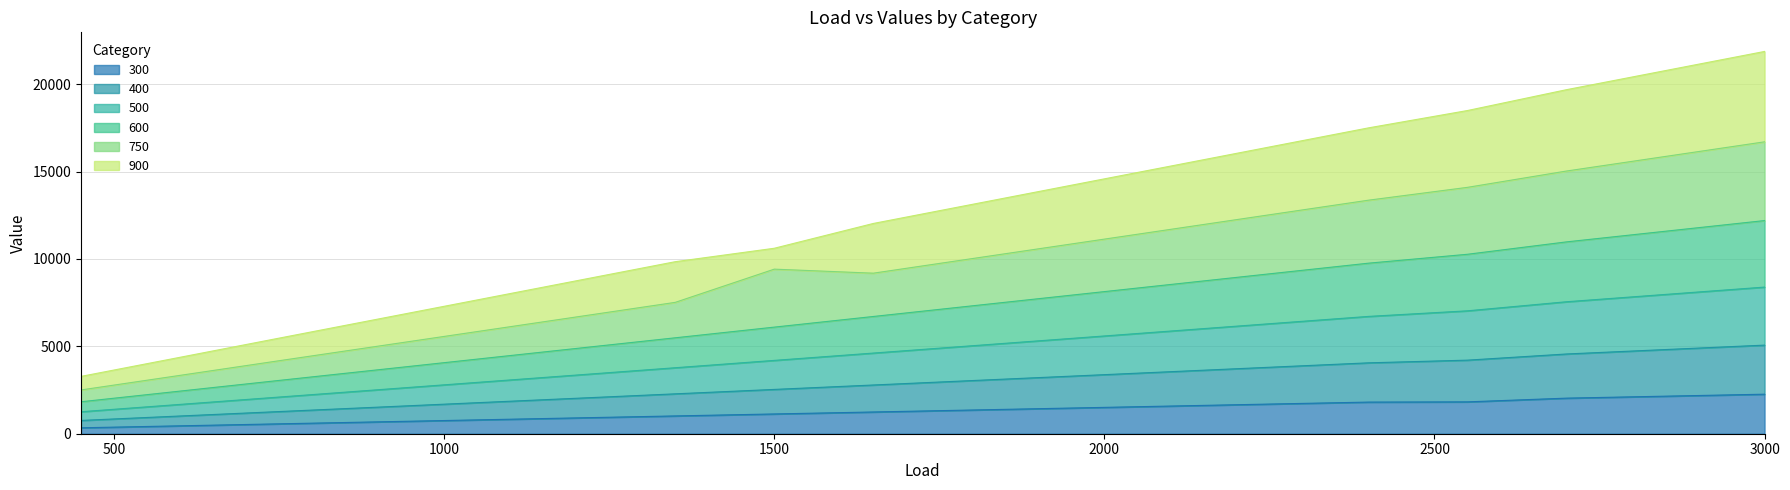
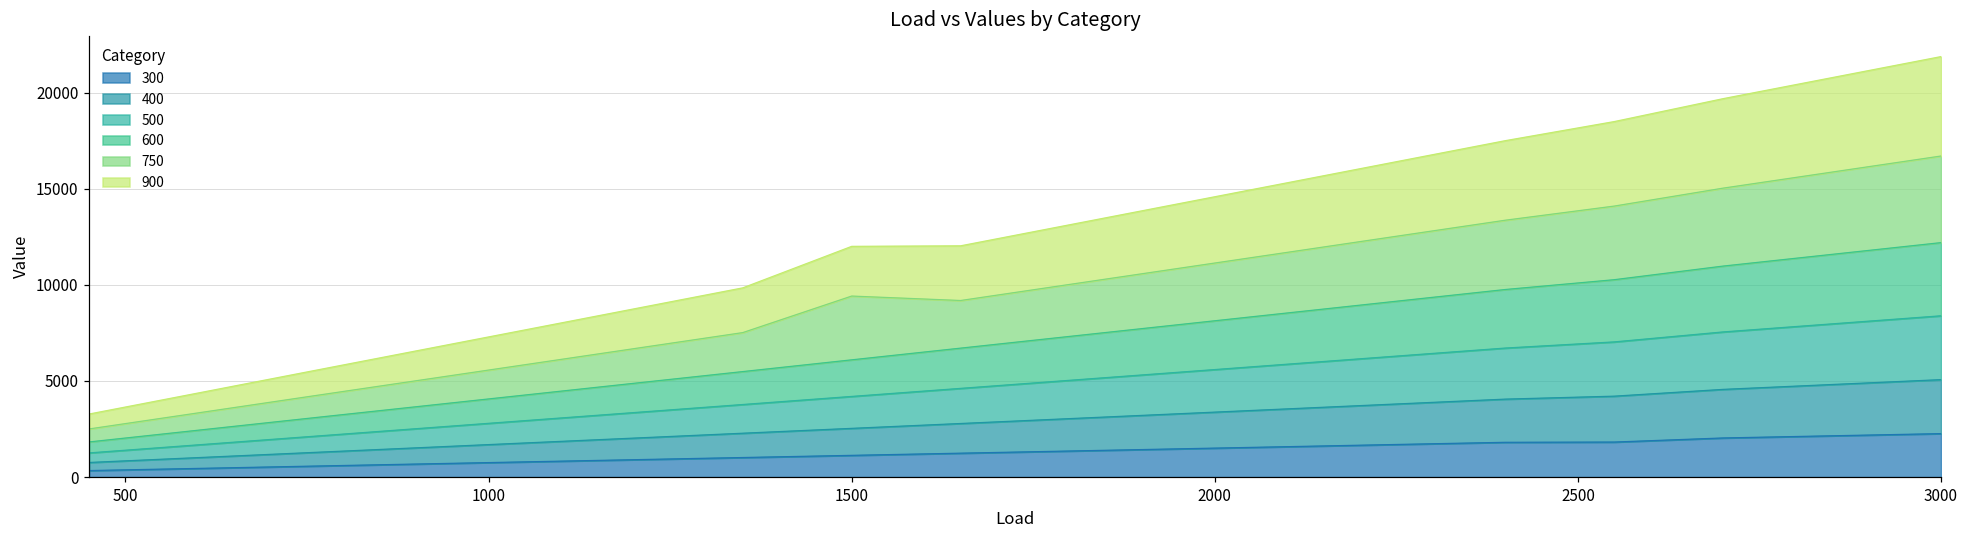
900, 1500: 1200 -> 2600
